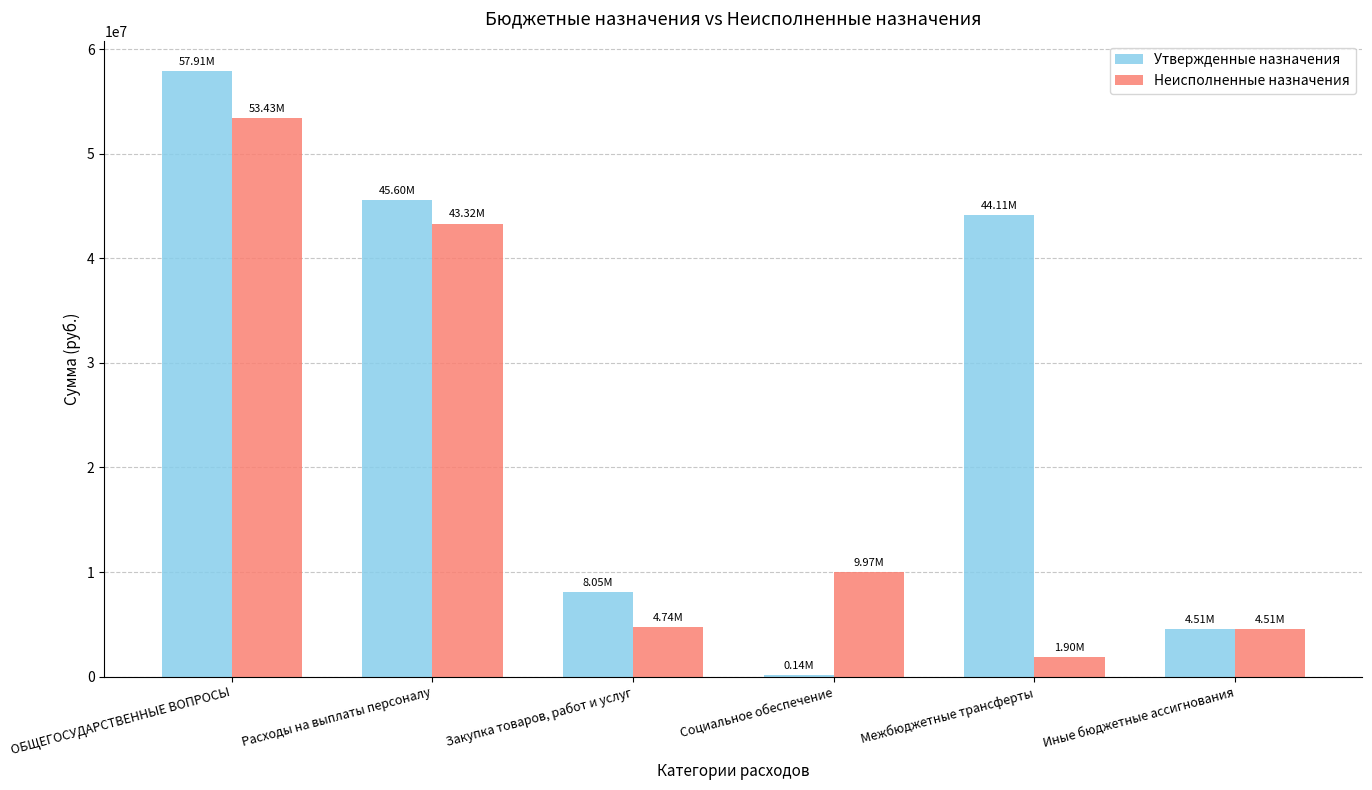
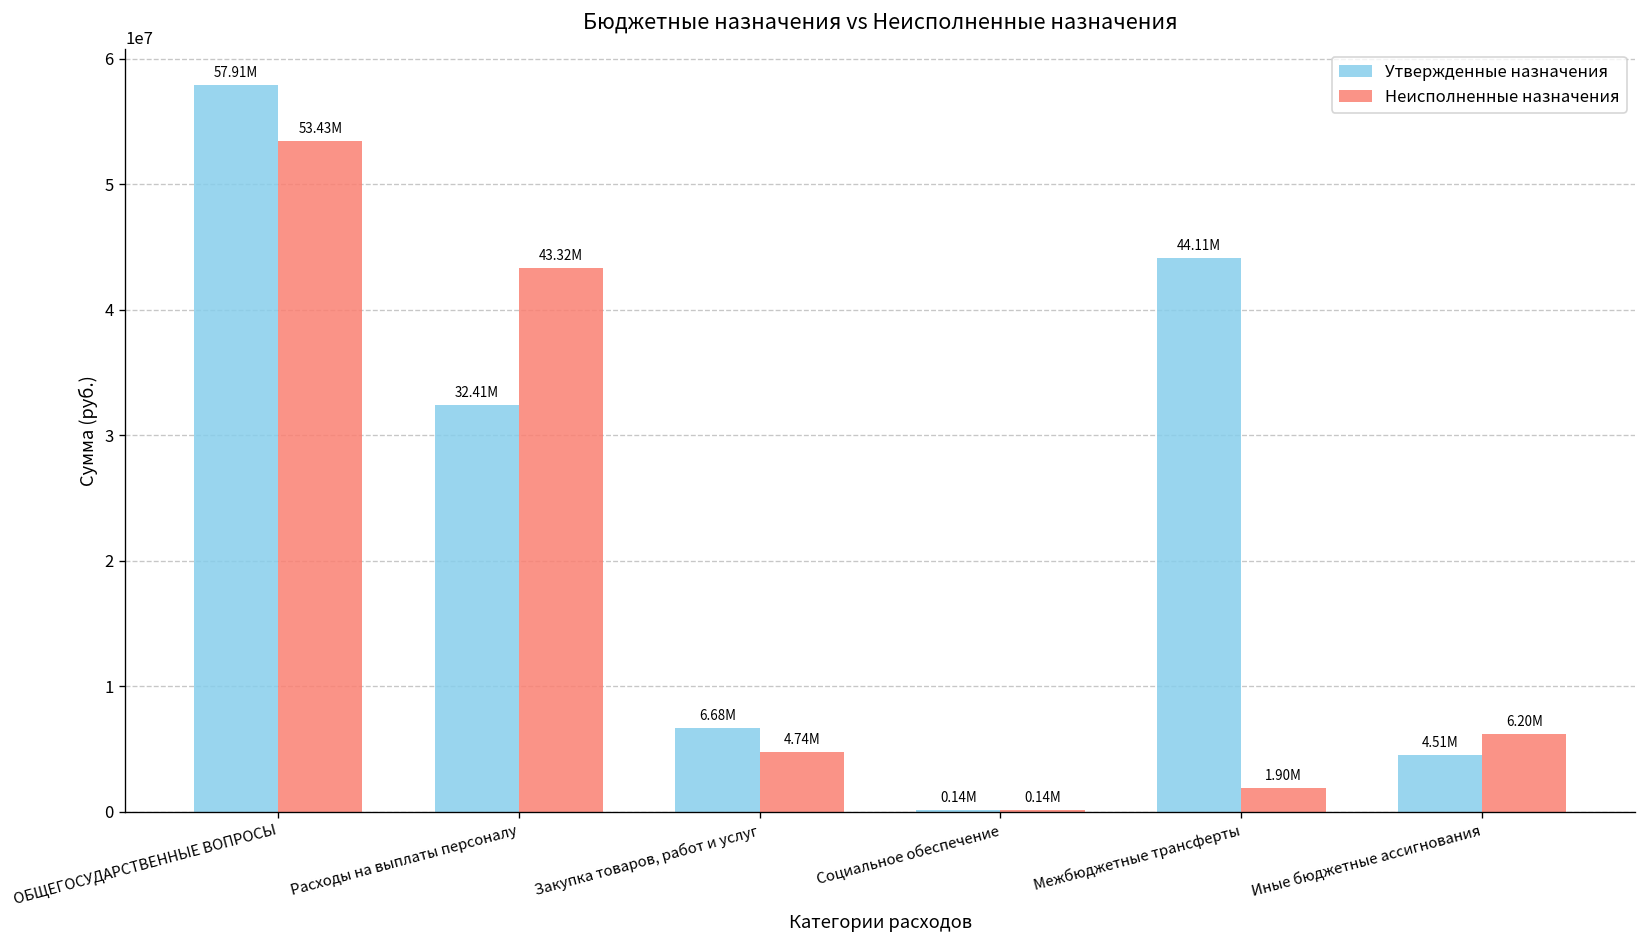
Утвержденные назначения, Расходы на выплаты персоналу: 45.60M -> 32.41M
Утвержденные назначения, Закупка товаров, работ и услуг: 8.05M -> 6.68M
Неисполненные назначения, Социальное обеспечение: 9.97M -> 0.14M
Неисполненные назначения, Иные бюджетные ассигнования: 4.51M -> 6.20M
